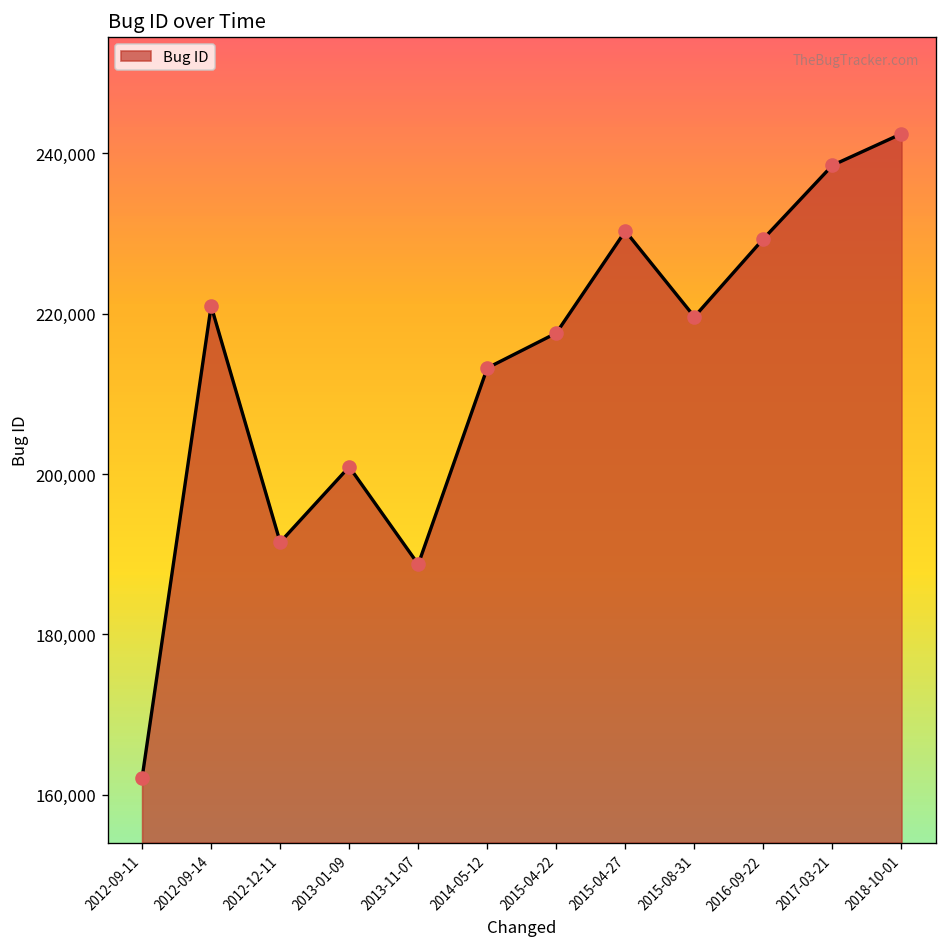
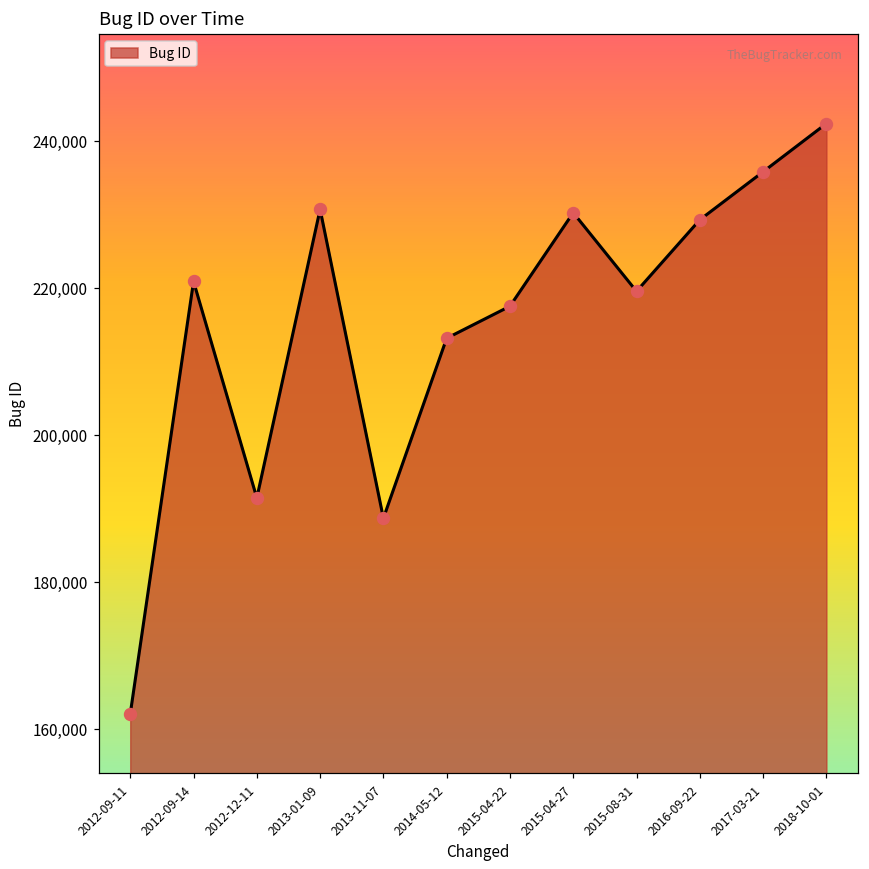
2013-01-09: 201,000 -> 231,000
2017-03-21: 239,000 -> 236,000
